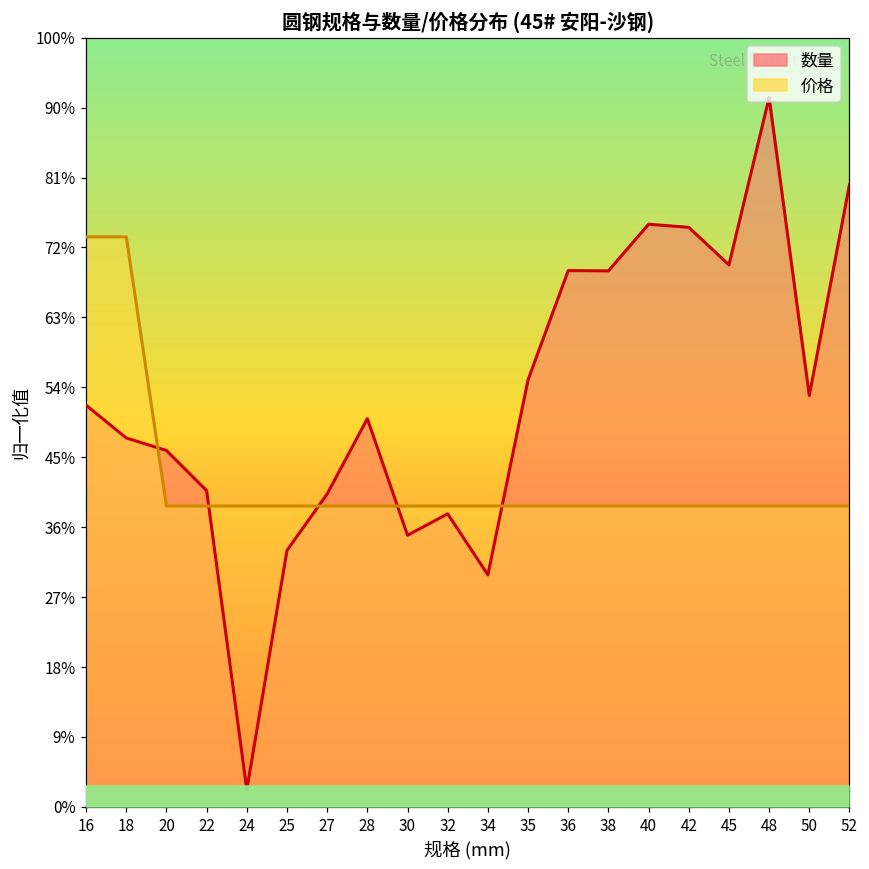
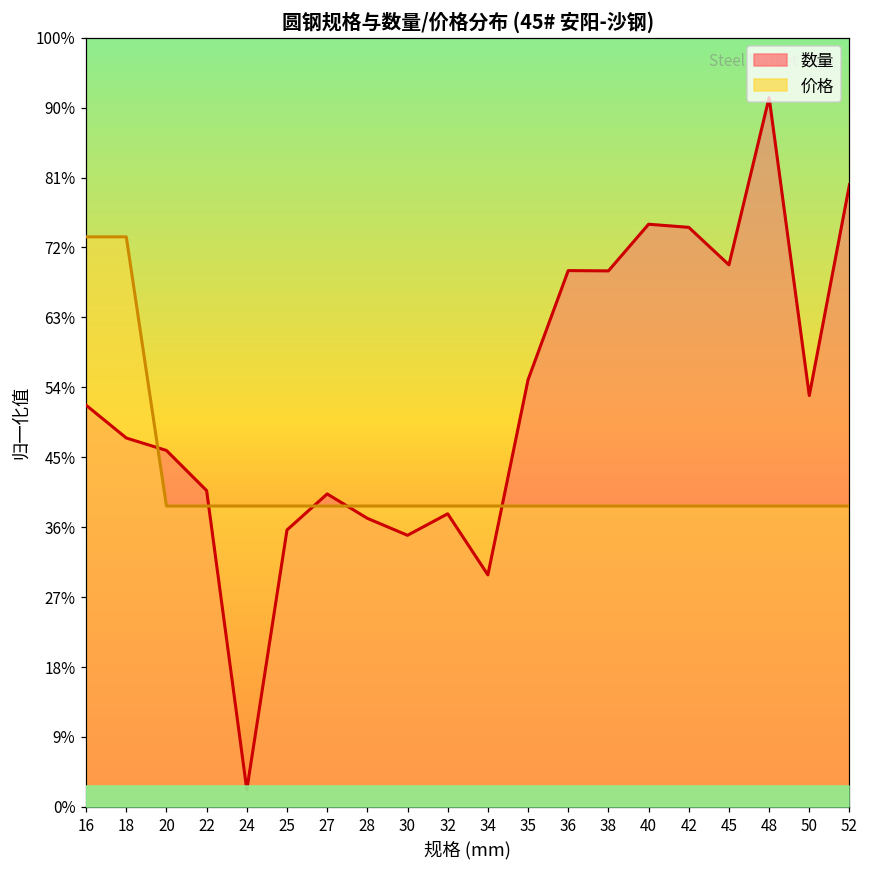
数量, 25: 33% -> 36%
数量, 28: 50% -> 38%
